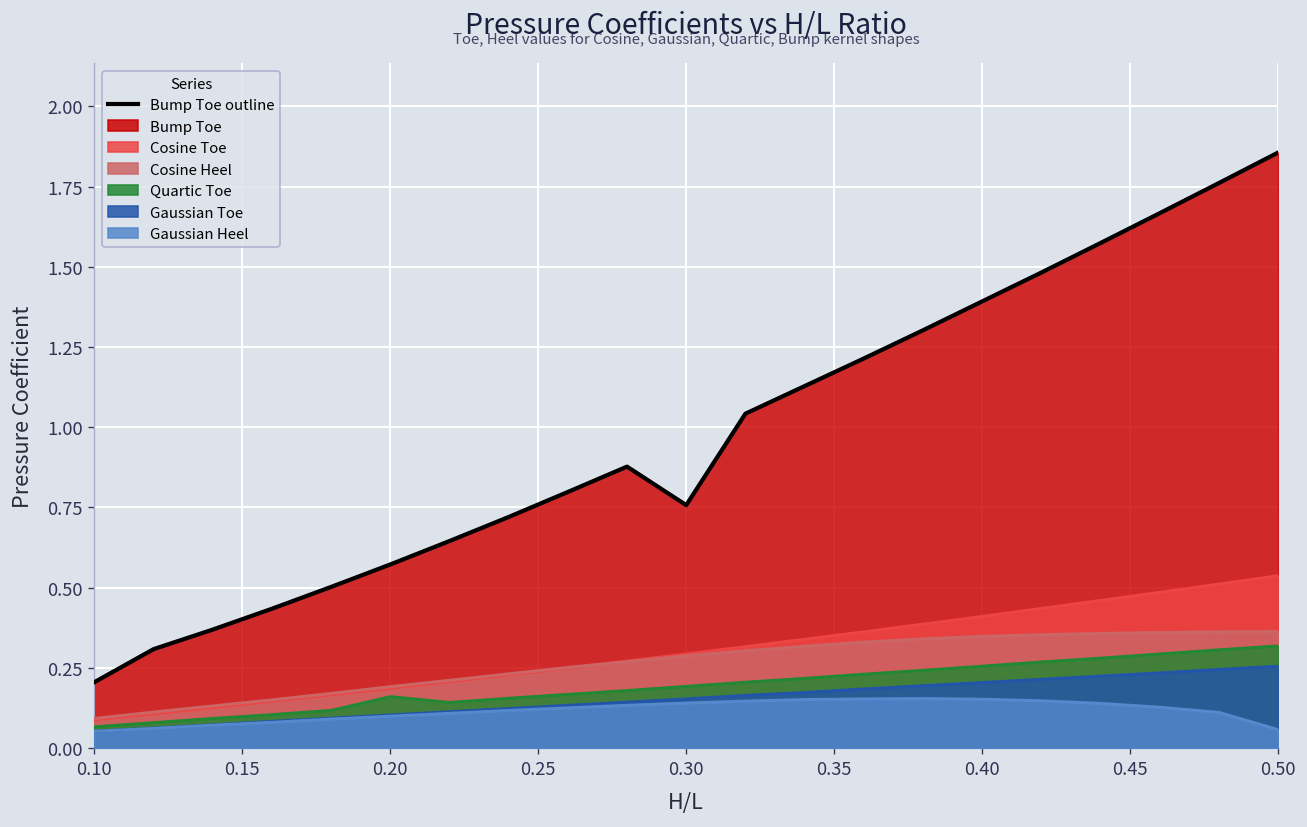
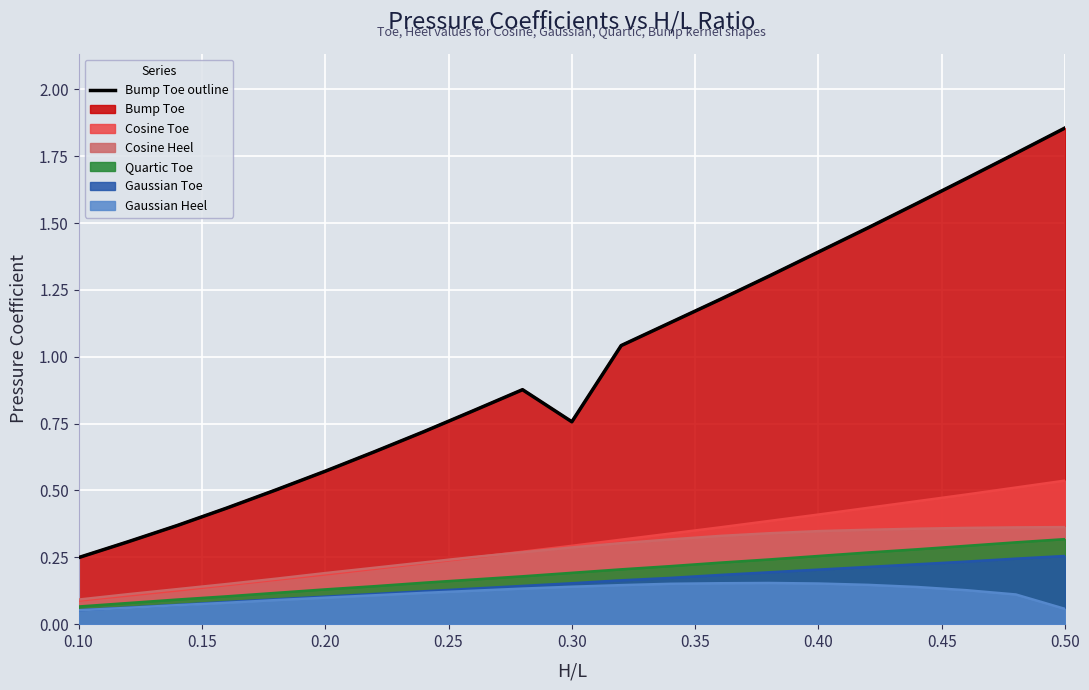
Bump Toe, 0.10: 0.21 -> 0.25
Quartic Toe, 0.20: 0.16 -> 0.13
